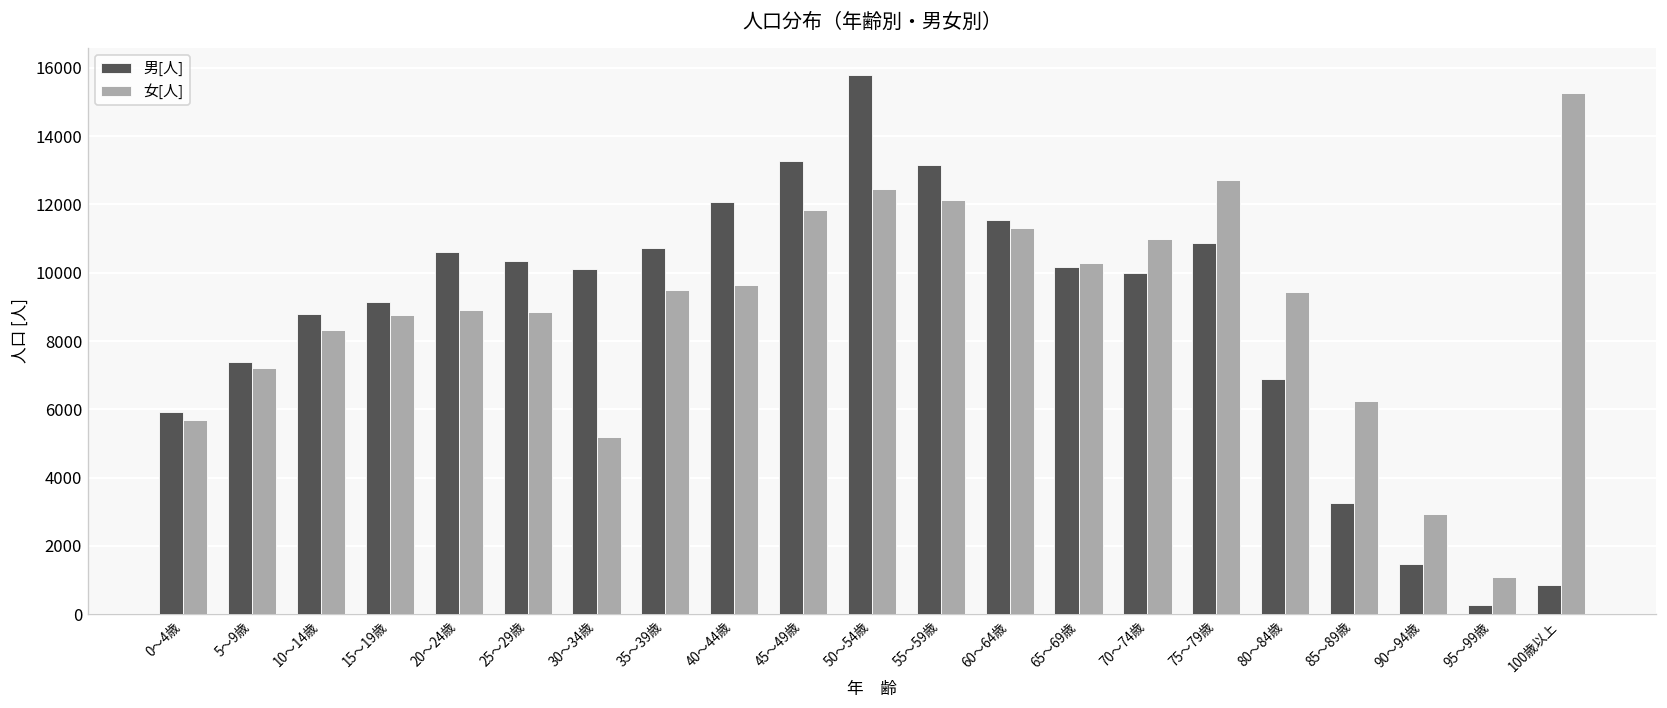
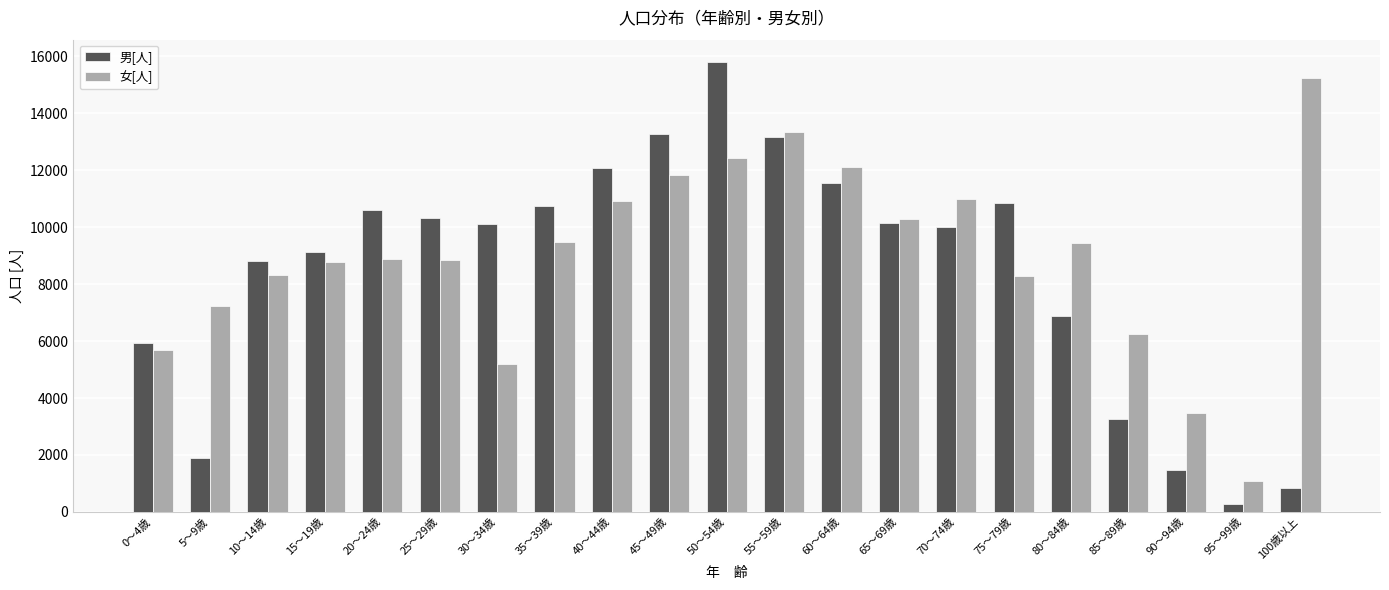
男[人], 5～9歳: 7400 -> 1900
女[人], 40～44歳: 9700 -> 10900
女[人], 55～59歳: 12100 -> 13300
女[人], 60～64歳: 11300 -> 12100
女[人], 75～79歳: 12700 -> 8300
女[人], 90～94歳: 2900 -> 3500
